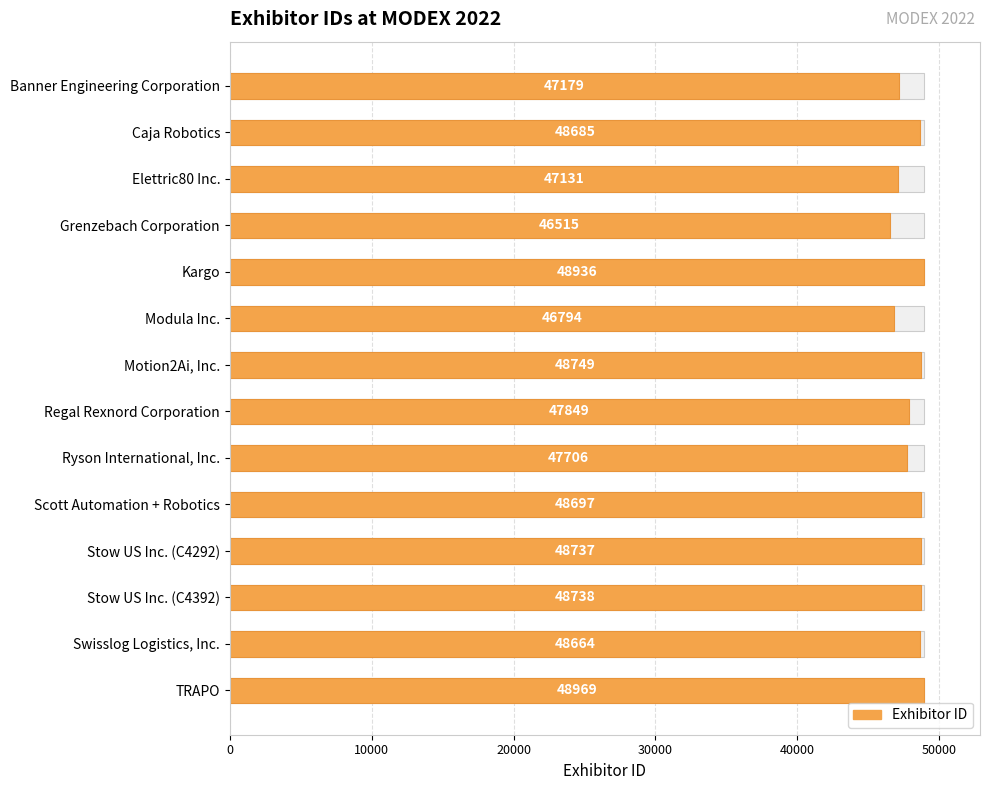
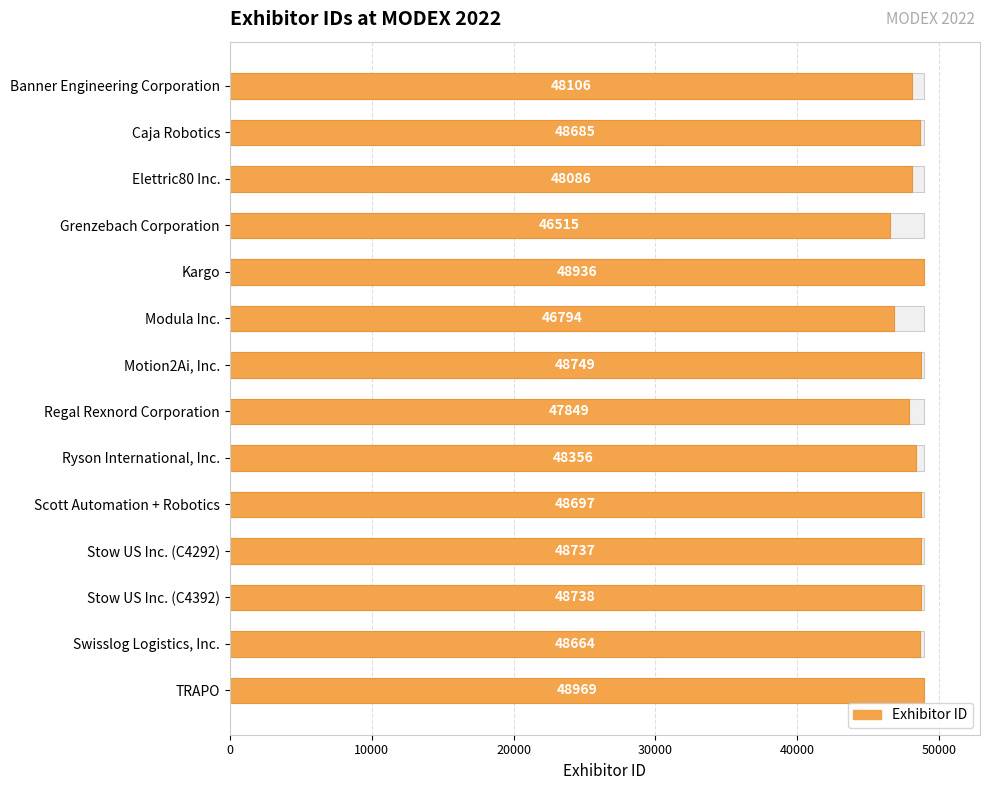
Exhibitor ID, Banner Engineering Corporation: 47179 -> 48106
Exhibitor ID, Elettric80 Inc.: 47131 -> 48086
Exhibitor ID, Ryson International, Inc.: 47706 -> 48356
